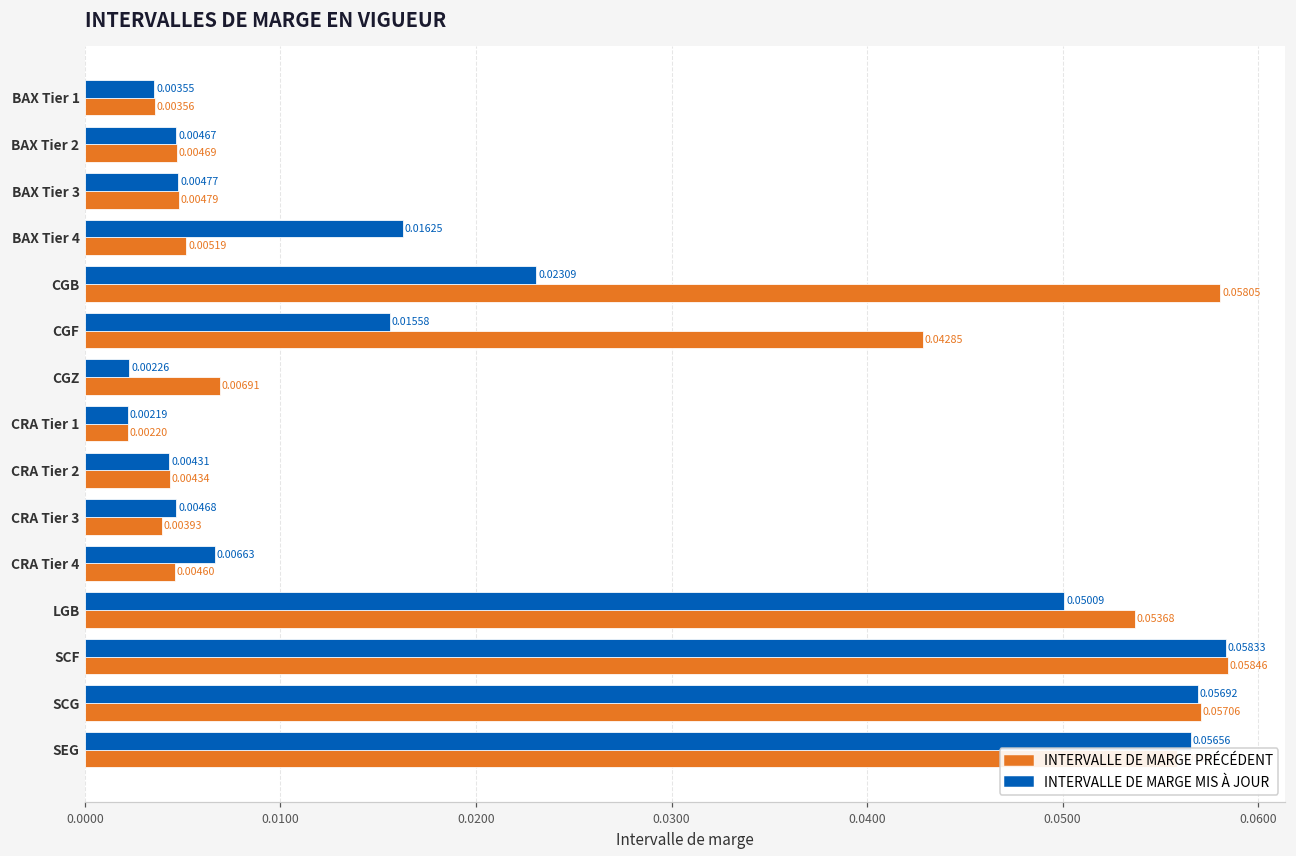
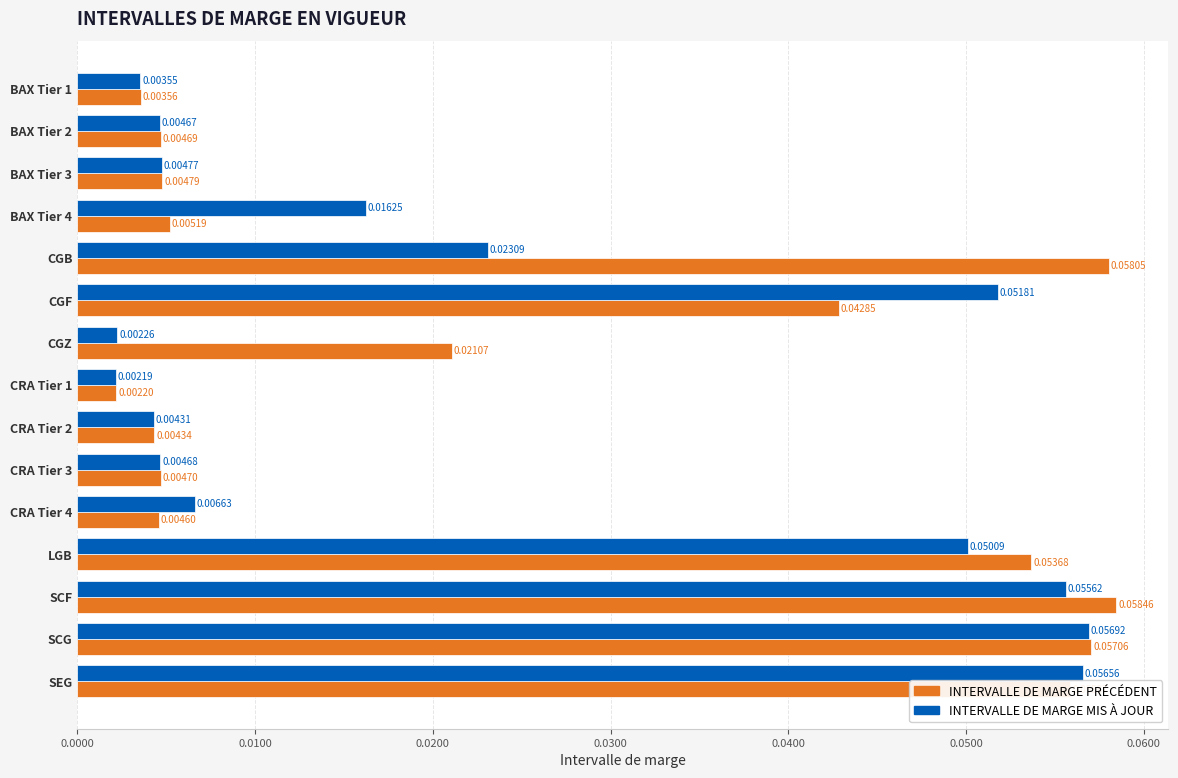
INTERVALLE DE MARGE MIS À JOUR, CGF: 0.01558 -> 0.05181
INTERVALLE DE MARGE PRÉCÉDENT, CGZ: 0.00691 -> 0.02107
INTERVALLE DE MARGE PRÉCÉDENT, CRA Tier 3: 0.00393 -> 0.00470
INTERVALLE DE MARGE MIS À JOUR, SCF: 0.05833 -> 0.05562
